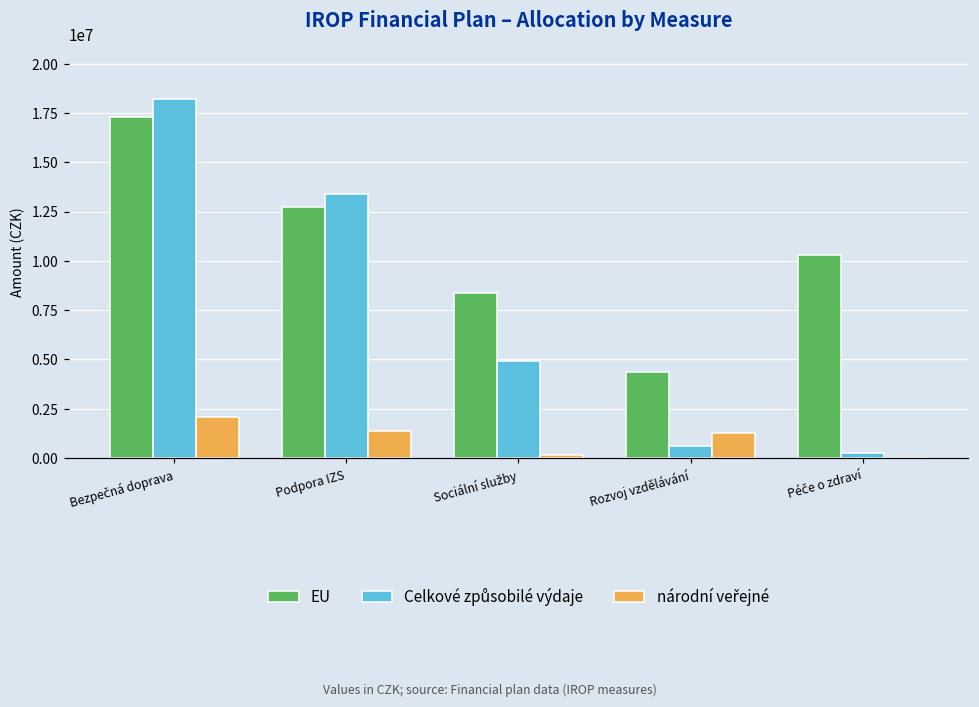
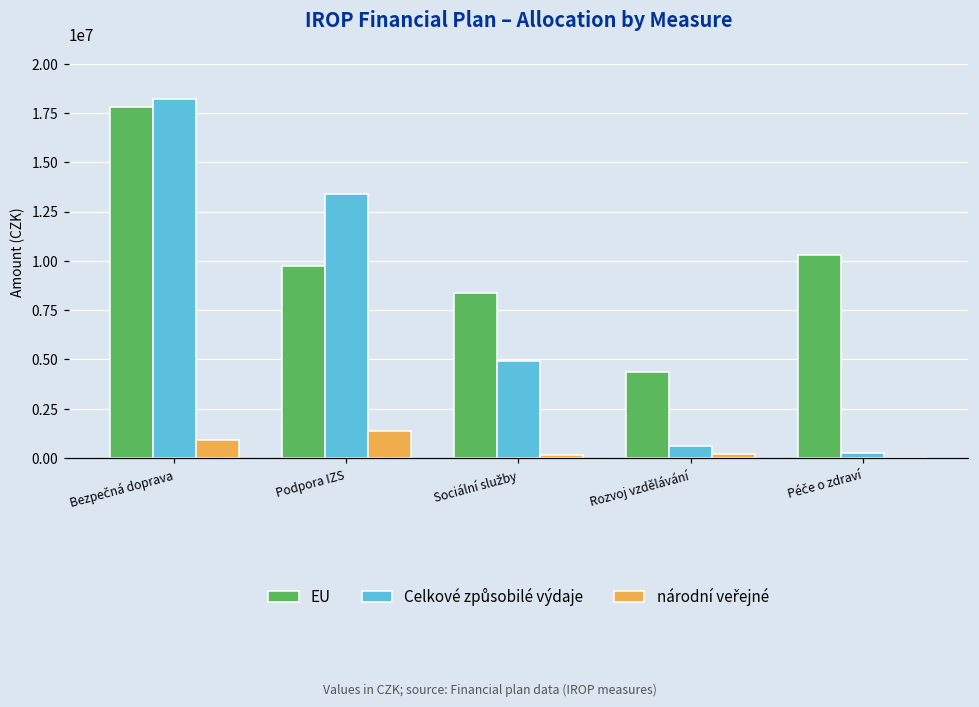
EU, Bezpečná doprava: 17300000 -> 17800000
národní veřejné, Bezpečná doprava: 2100000 -> 900000
EU, Podpora IZS: 12700000 -> 9700000
národní veřejné, Rozvoj vzdělávání: 1300000 -> 200000
